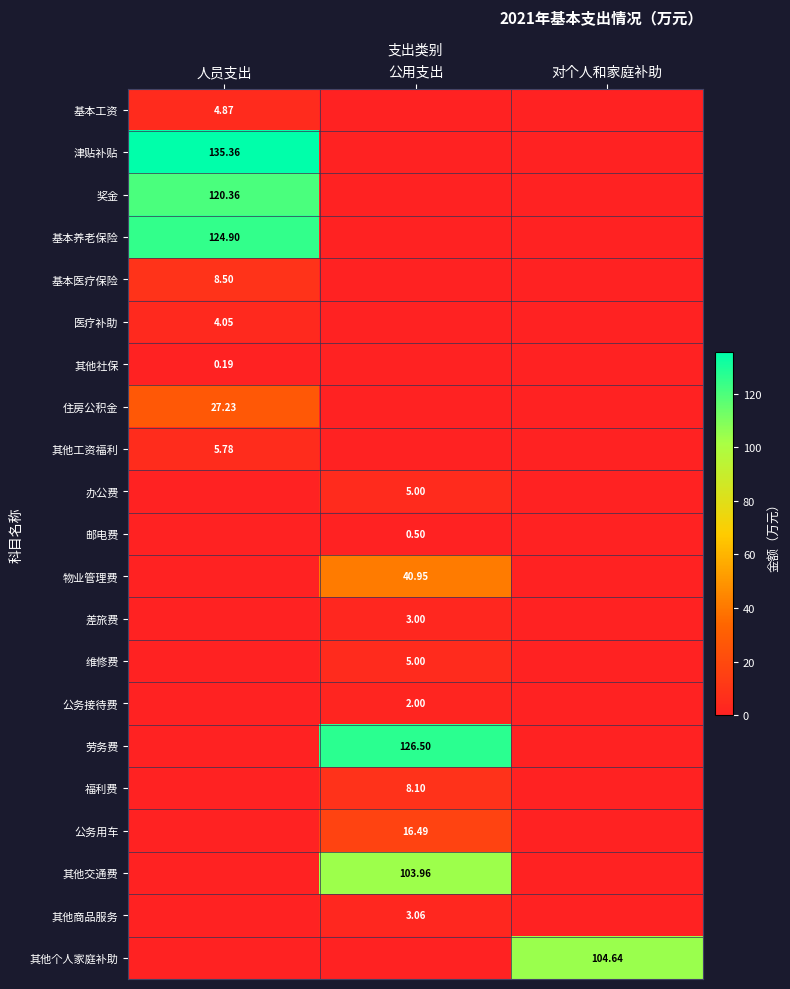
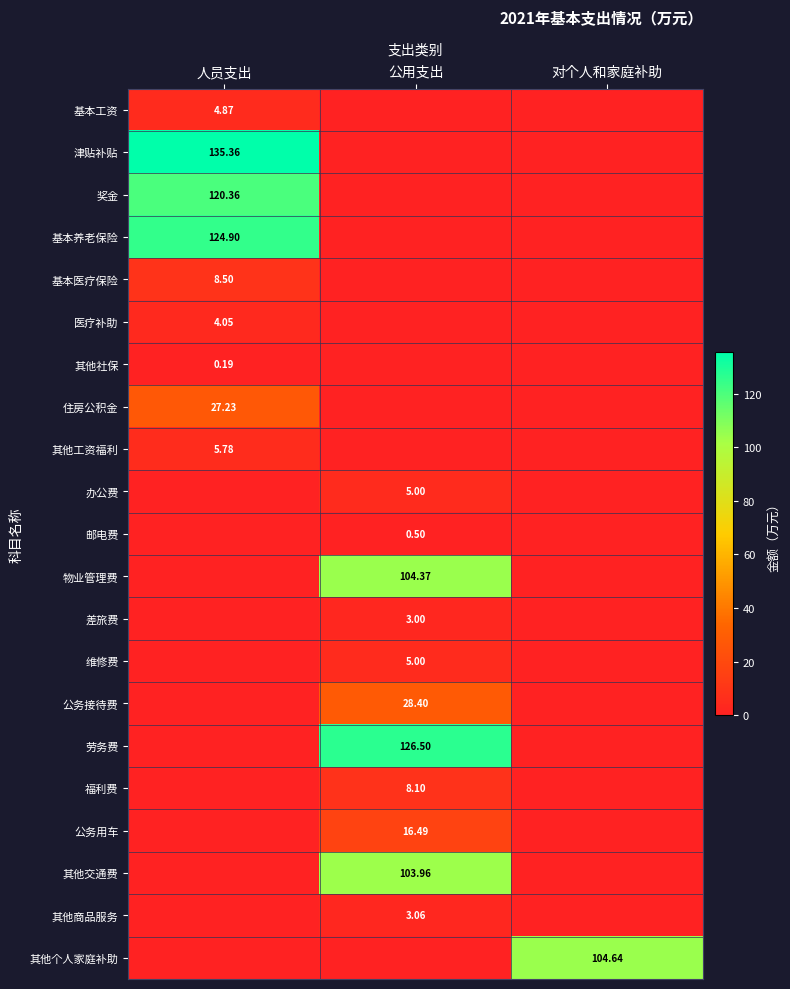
物业管理费, 公用支出: 40.95 -> 104.37
公务接待费, 公用支出: 2.00 -> 28.40
